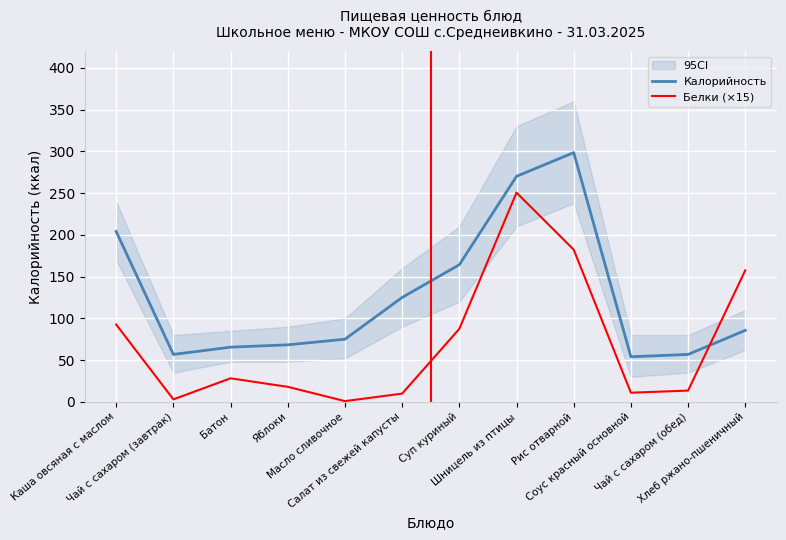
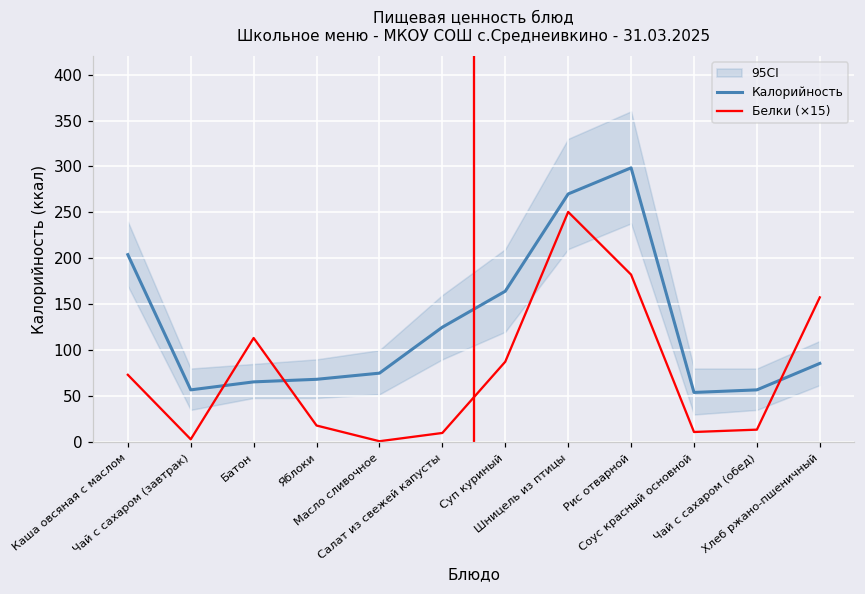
Белки (×15), Каша овсяная с маслом: 90 -> 70
Белки (×15), Батон: 30 -> 110
